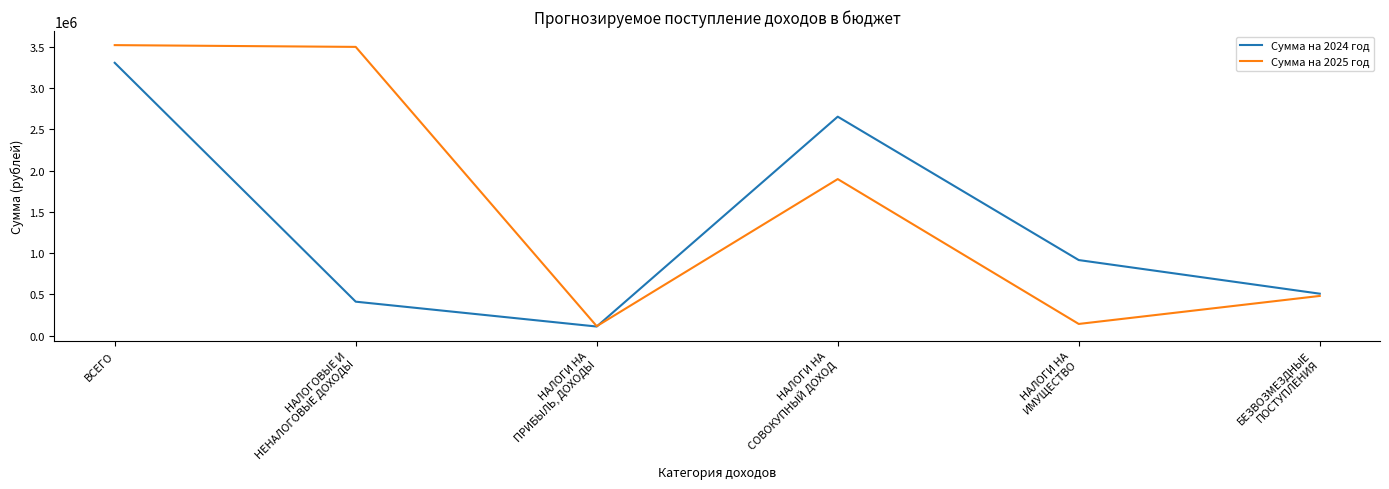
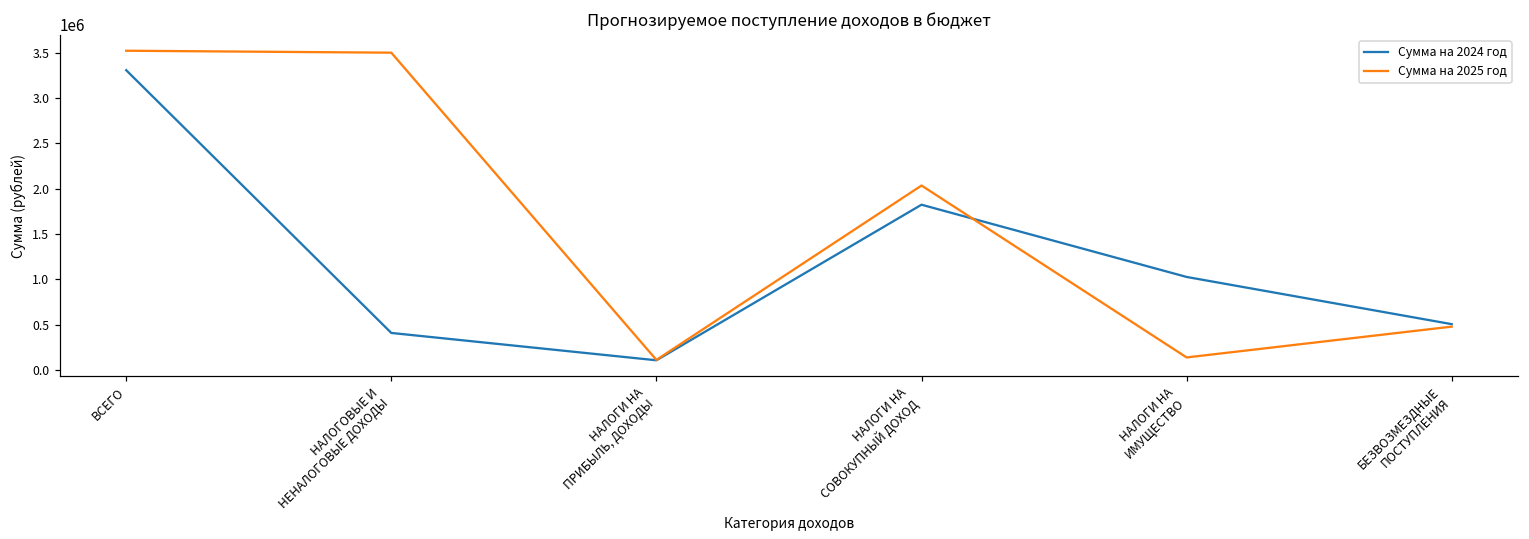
Сумма на 2024 год, НАЛОГИ НА СОВОКУПНЫЙ ДОХОД: 2700000 -> 1800000
Сумма на 2025 год, НАЛОГИ НА СОВОКУПНЫЙ ДОХОД: 1900000 -> 2000000
Сумма на 2024 год, НАЛОГИ НА ИМУЩЕСТВО: 900000 -> 1000000
